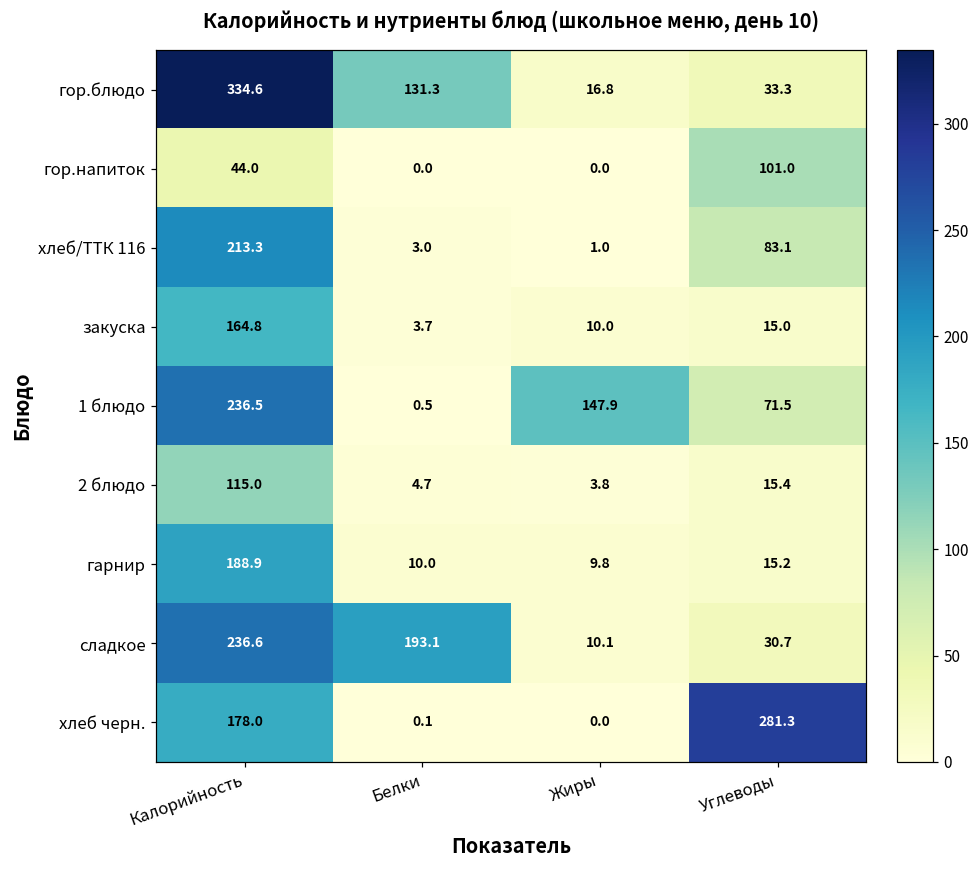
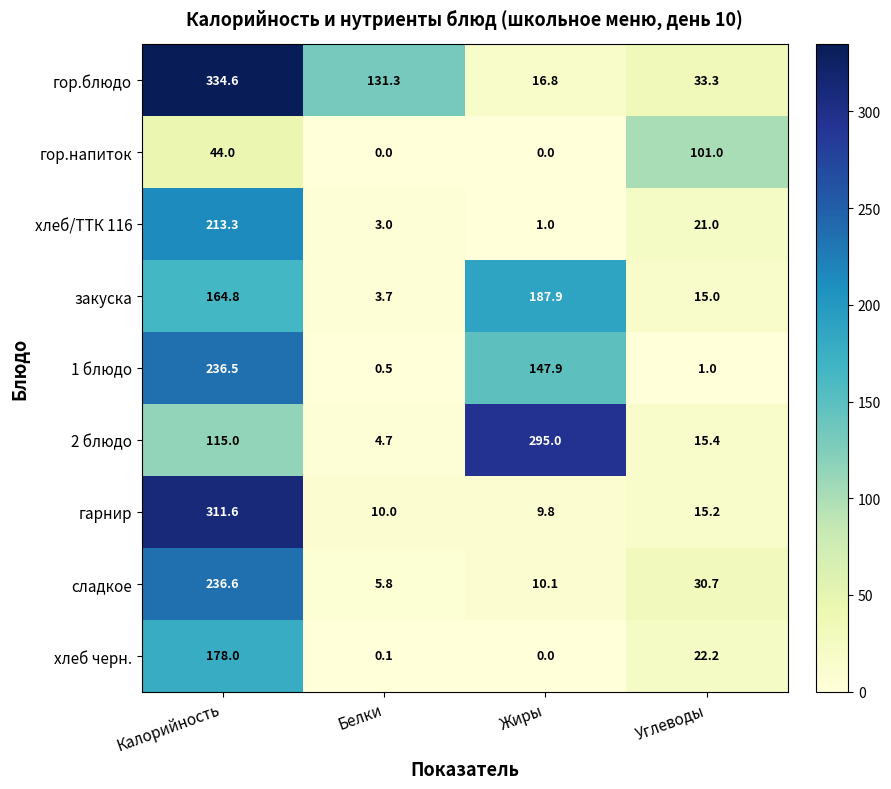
хлеб/ТТК 116, Углеводы: 83.1 -> 21.0
закуска, Жиры: 10.0 -> 187.9
1 блюдо, Углеводы: 71.5 -> 1.0
2 блюдо, Жиры: 3.8 -> 295.0
гарнир, Калорийность: 188.9 -> 311.6
сладкое, Белки: 193.1 -> 5.8
хлеб черн., Углеводы: 281.3 -> 22.2
